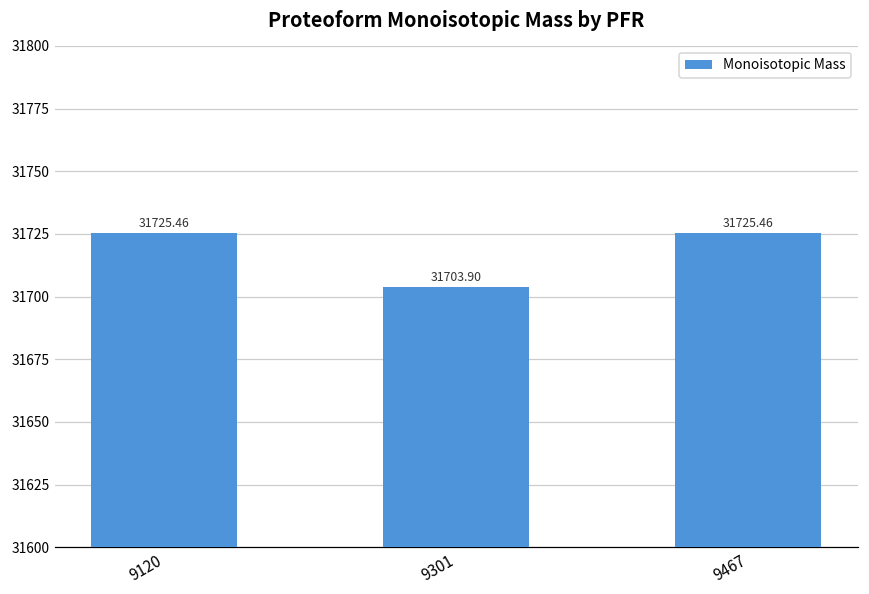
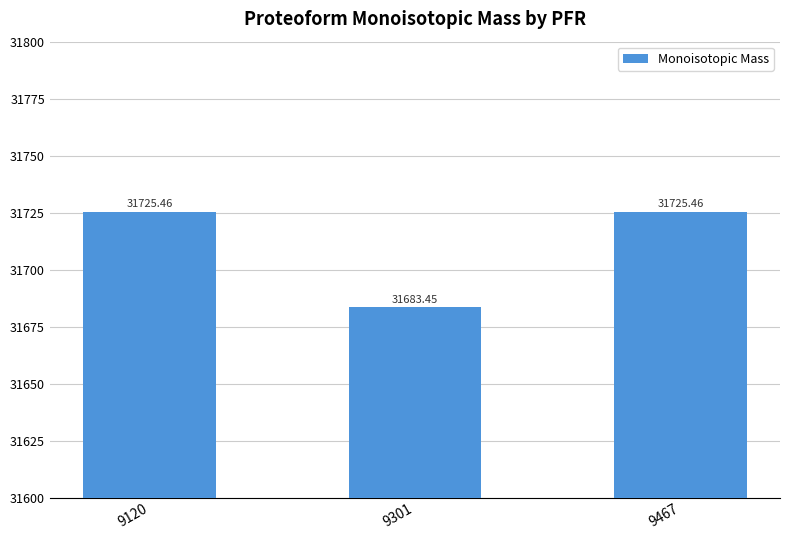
9301: 31703.90 -> 31683.45
